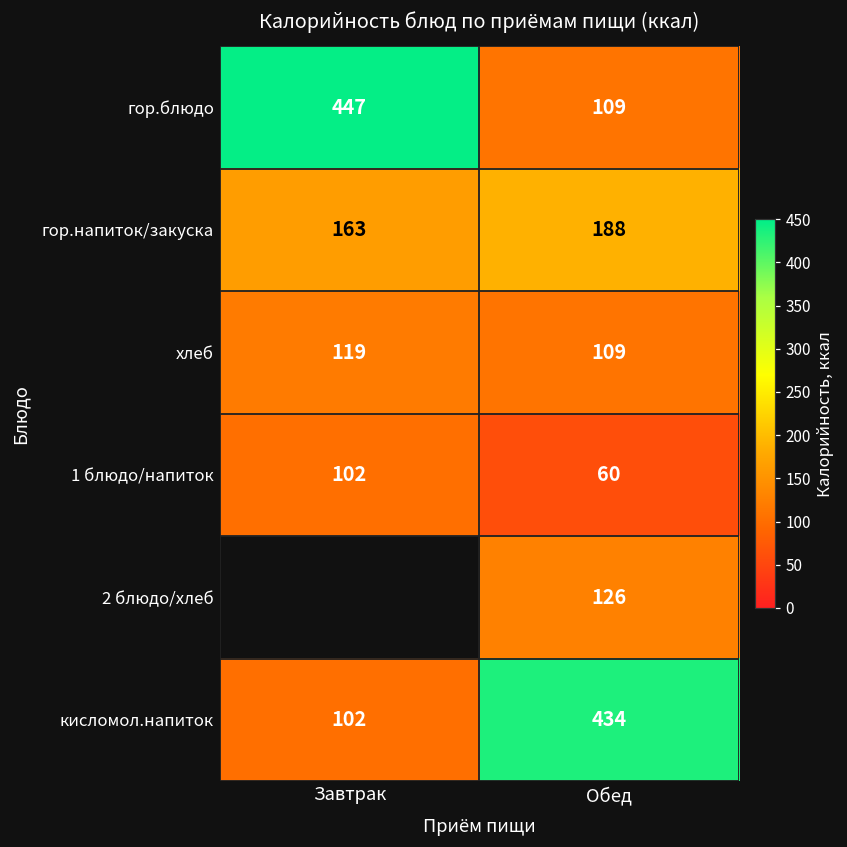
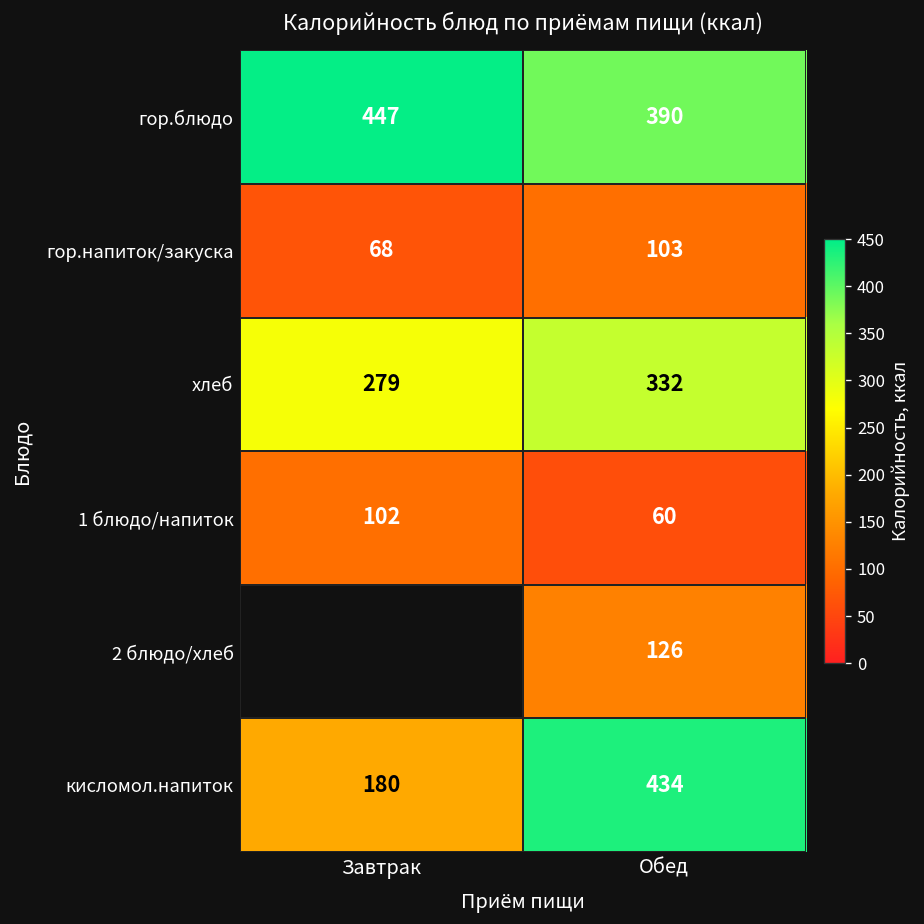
гор.блюдо, Обед: 109 -> 390
гор.напиток/закуска, Завтрак: 163 -> 68
гор.напиток/закуска, Обед: 188 -> 103
хлеб, Завтрак: 119 -> 279
хлеб, Обед: 109 -> 332
кисломол.напиток, Завтрак: 102 -> 180
